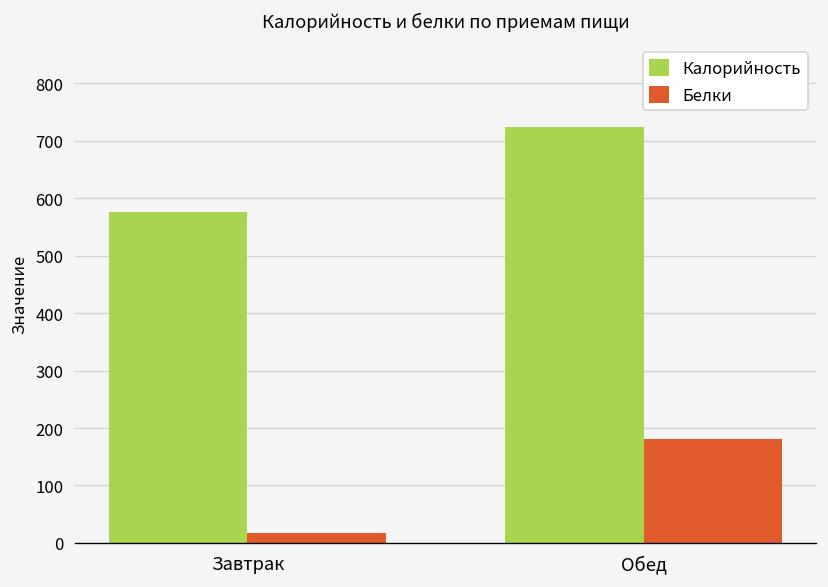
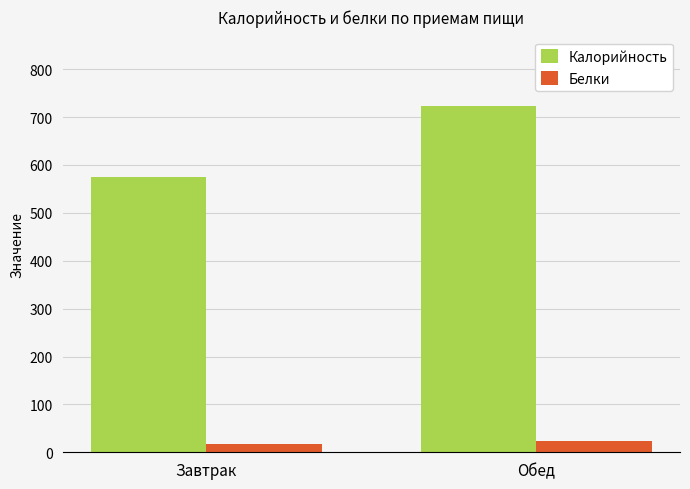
Белки, Обед: 180 -> 20
